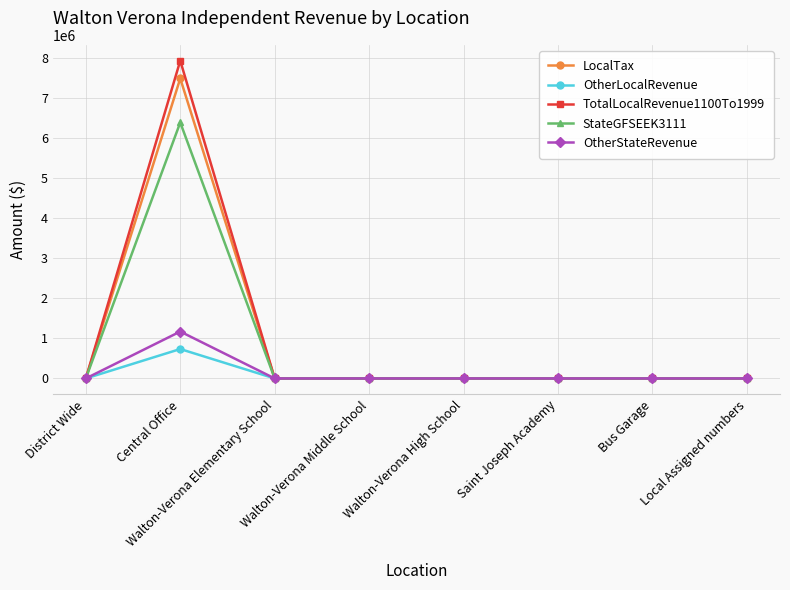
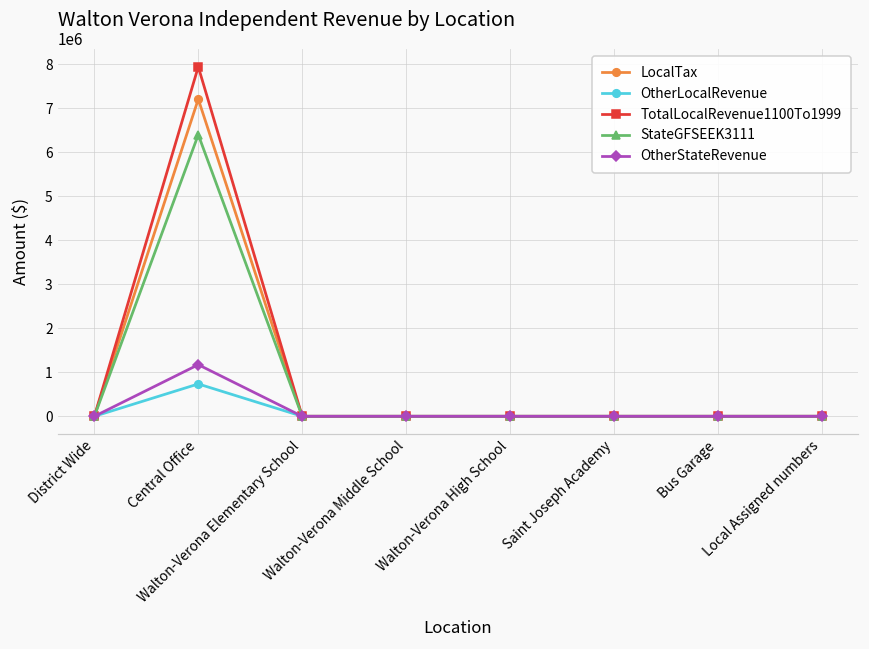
LocalTax, Central Office: 7500000 -> 7200000
